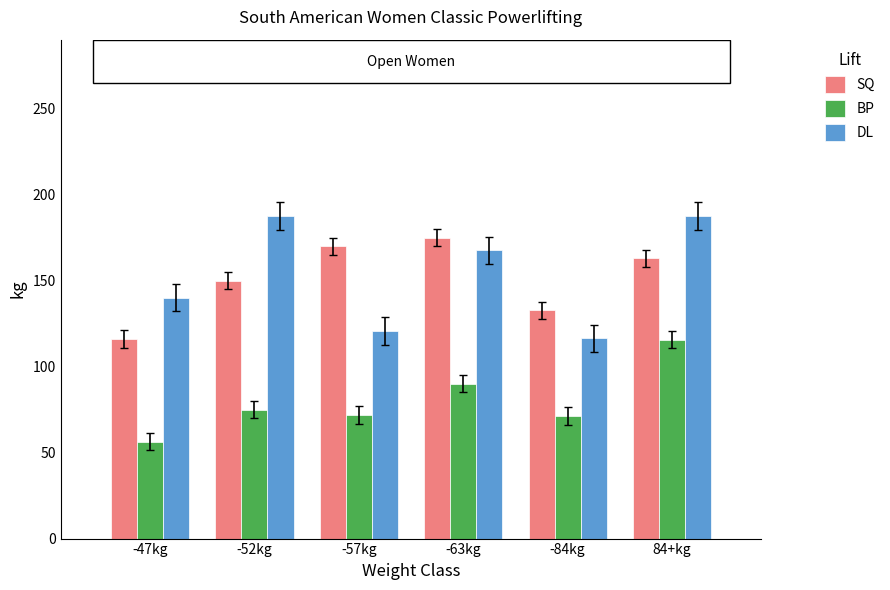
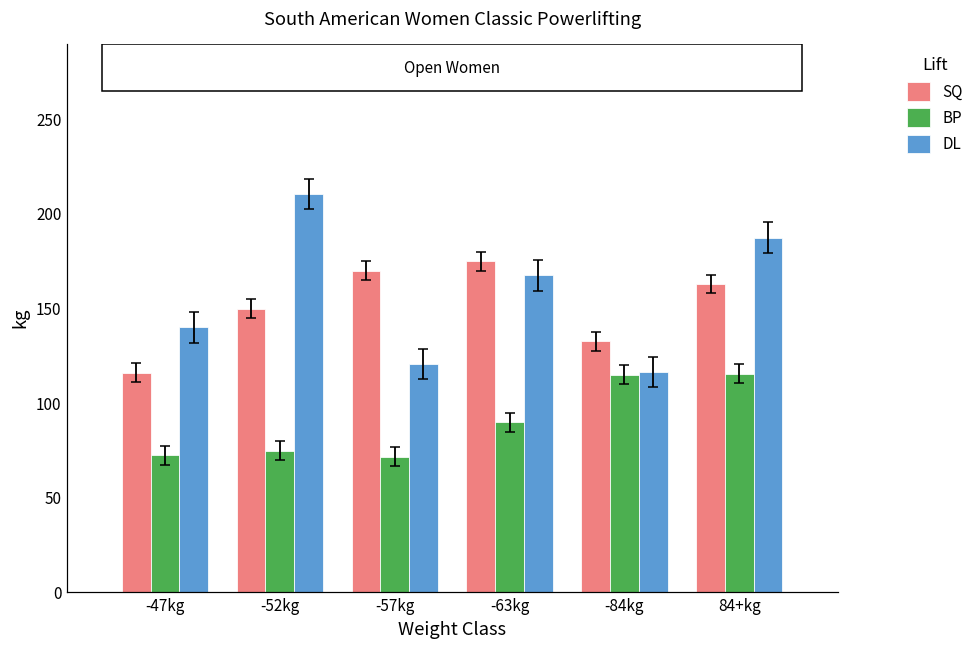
BP, -47kg: 56 -> 73
DL, -52kg: 188 -> 211
BP, -84kg: 71 -> 115
